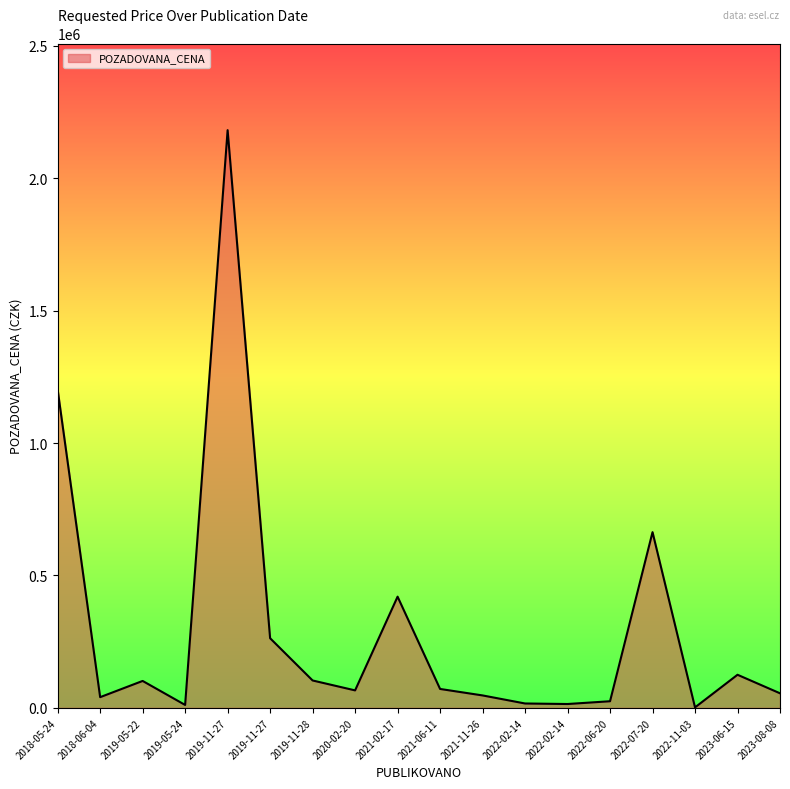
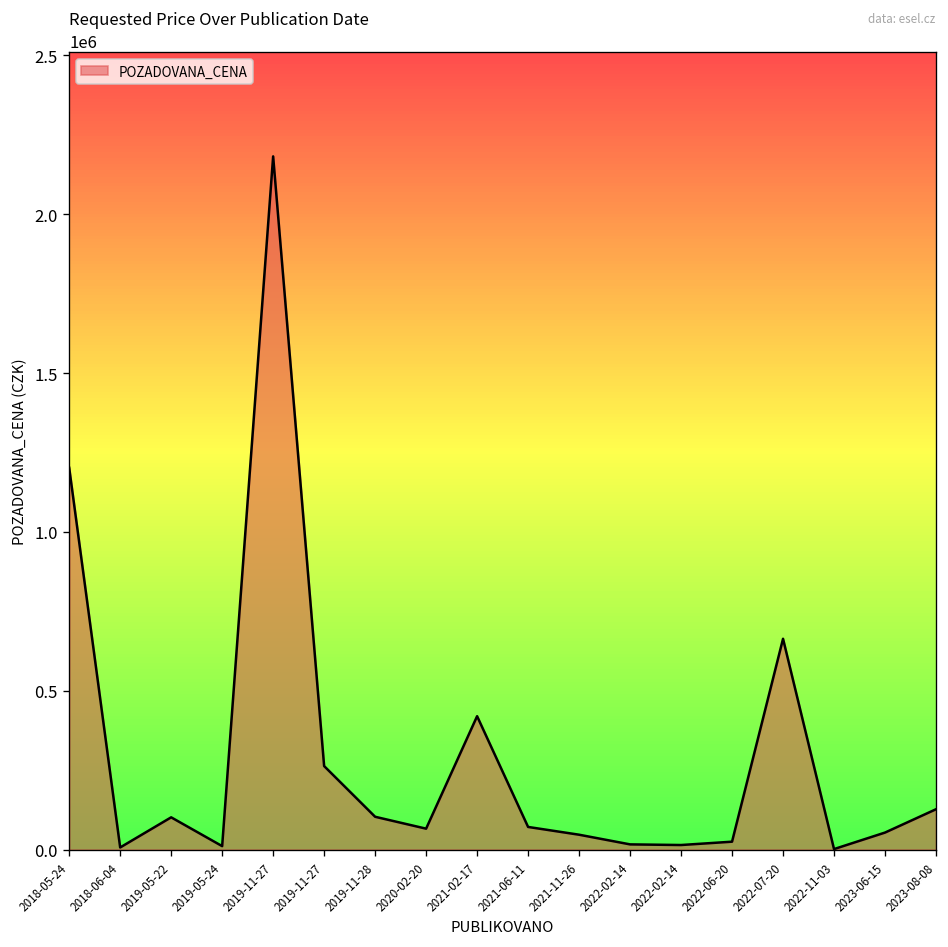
2018-06-04: 40000 -> 10000
2023-06-15: 130000 -> 50000
2023-08-08: 60000 -> 130000
